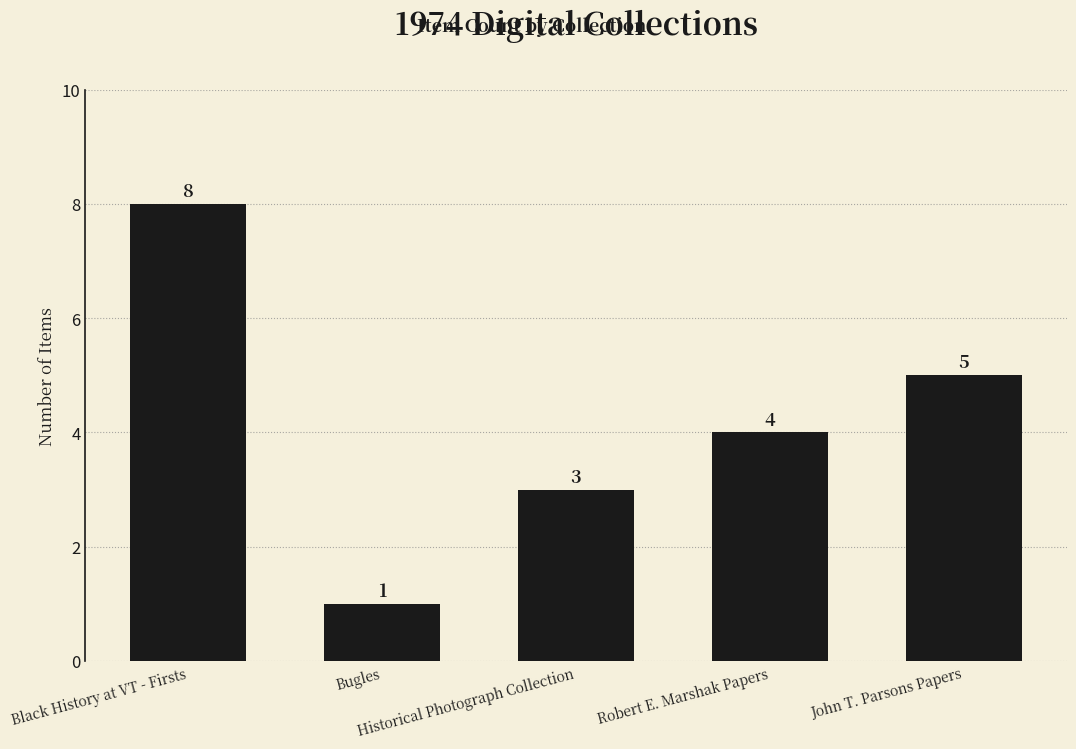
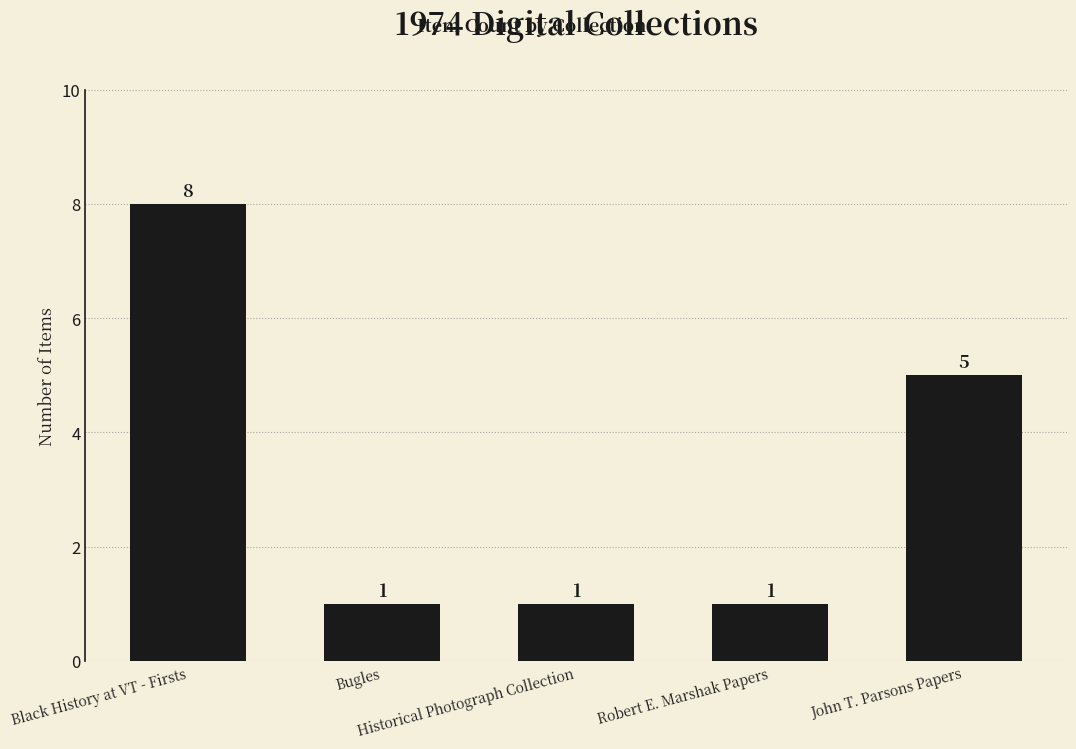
Historical Photograph Collection: 3 -> 1
Robert E. Marshak Papers: 4 -> 1
